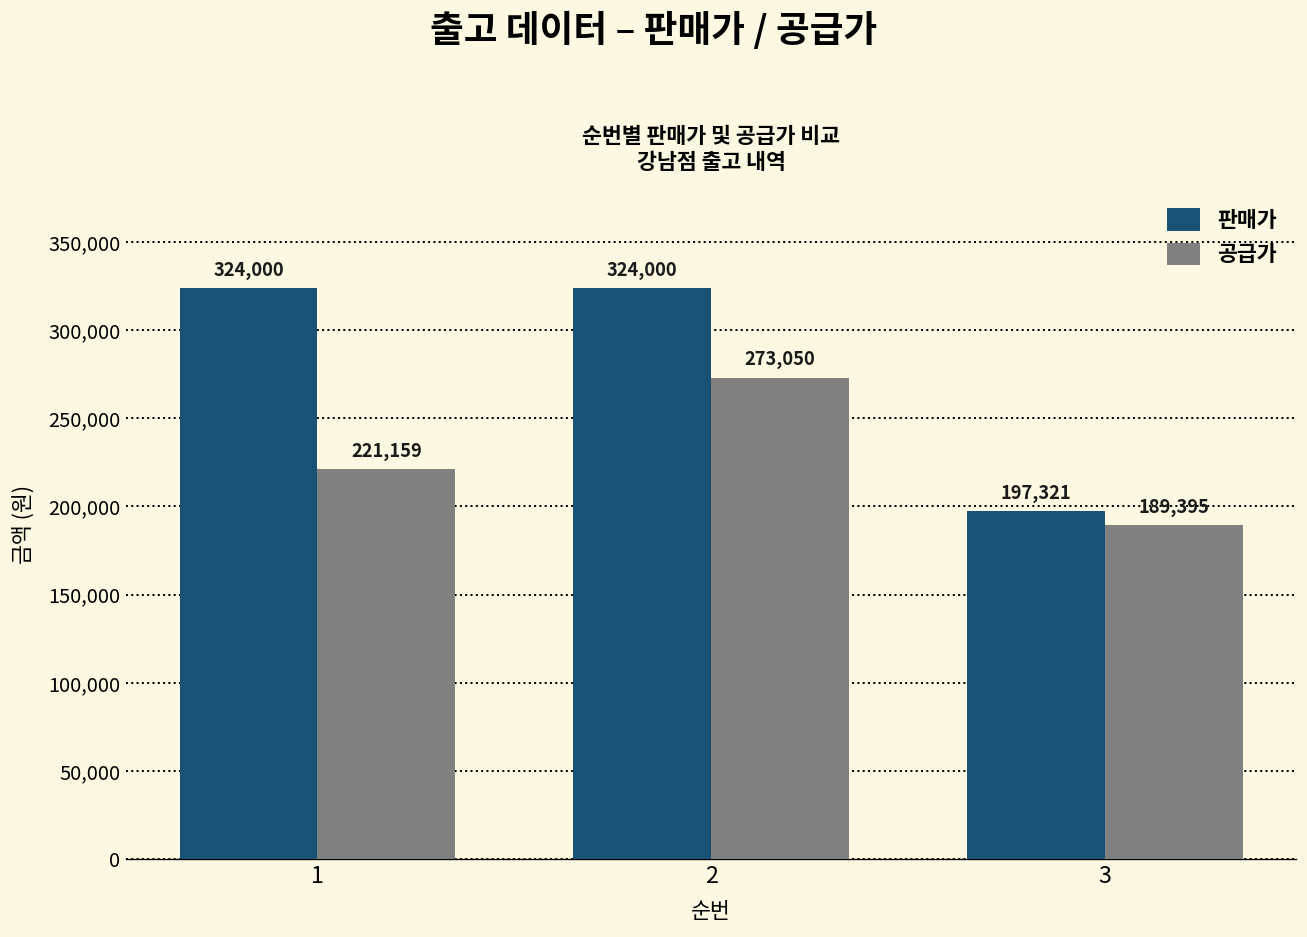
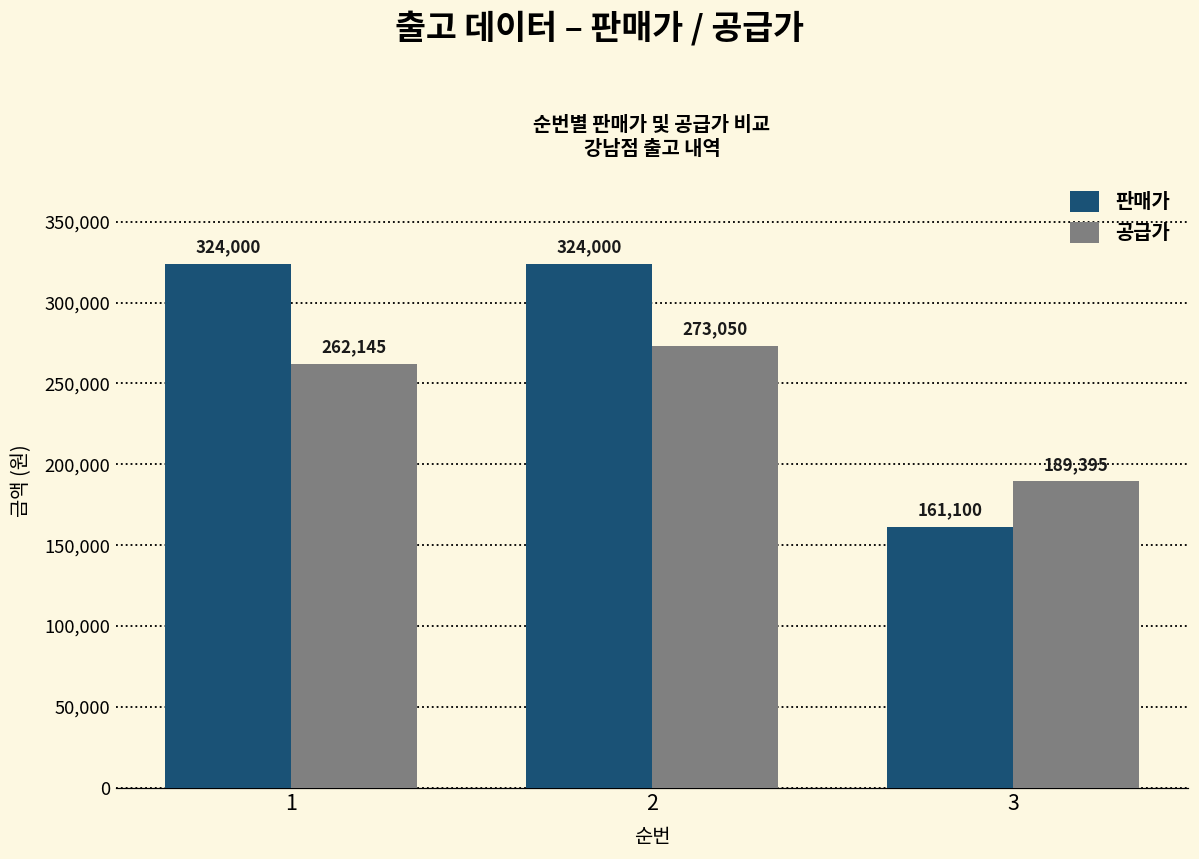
공급가, 1: 221,159 -> 262,145
판매가, 3: 197,321 -> 161,100
